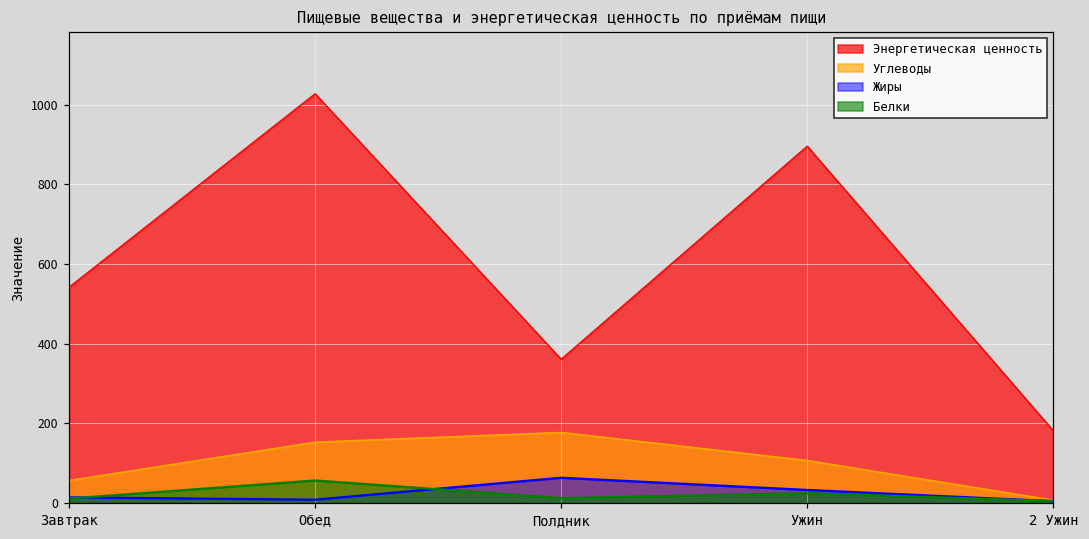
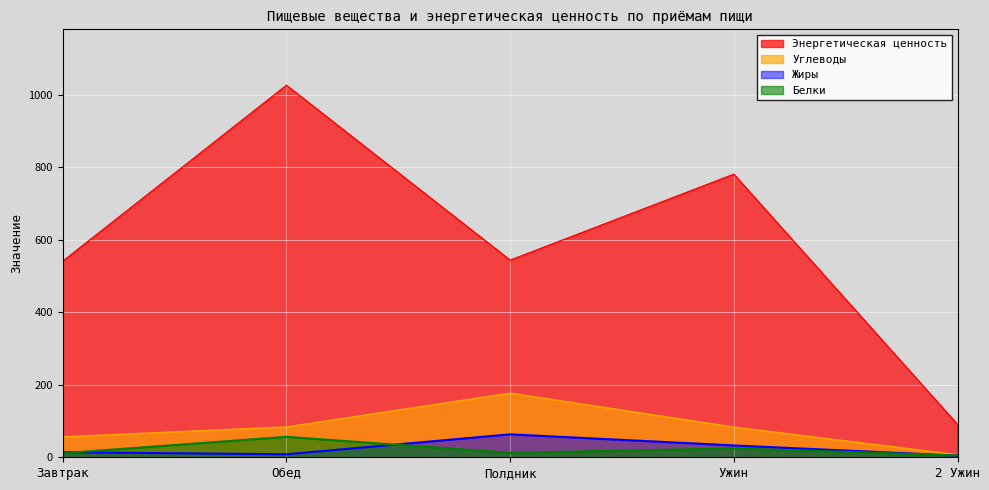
Углеводы, Обед: 150 -> 80
Энергетическая ценность, Полдник: 360 -> 540
Энергетическая ценность, Ужин: 900 -> 780
Углеводы, Ужин: 110 -> 80
Энергетическая ценность, 2 Ужин: 180 -> 90
